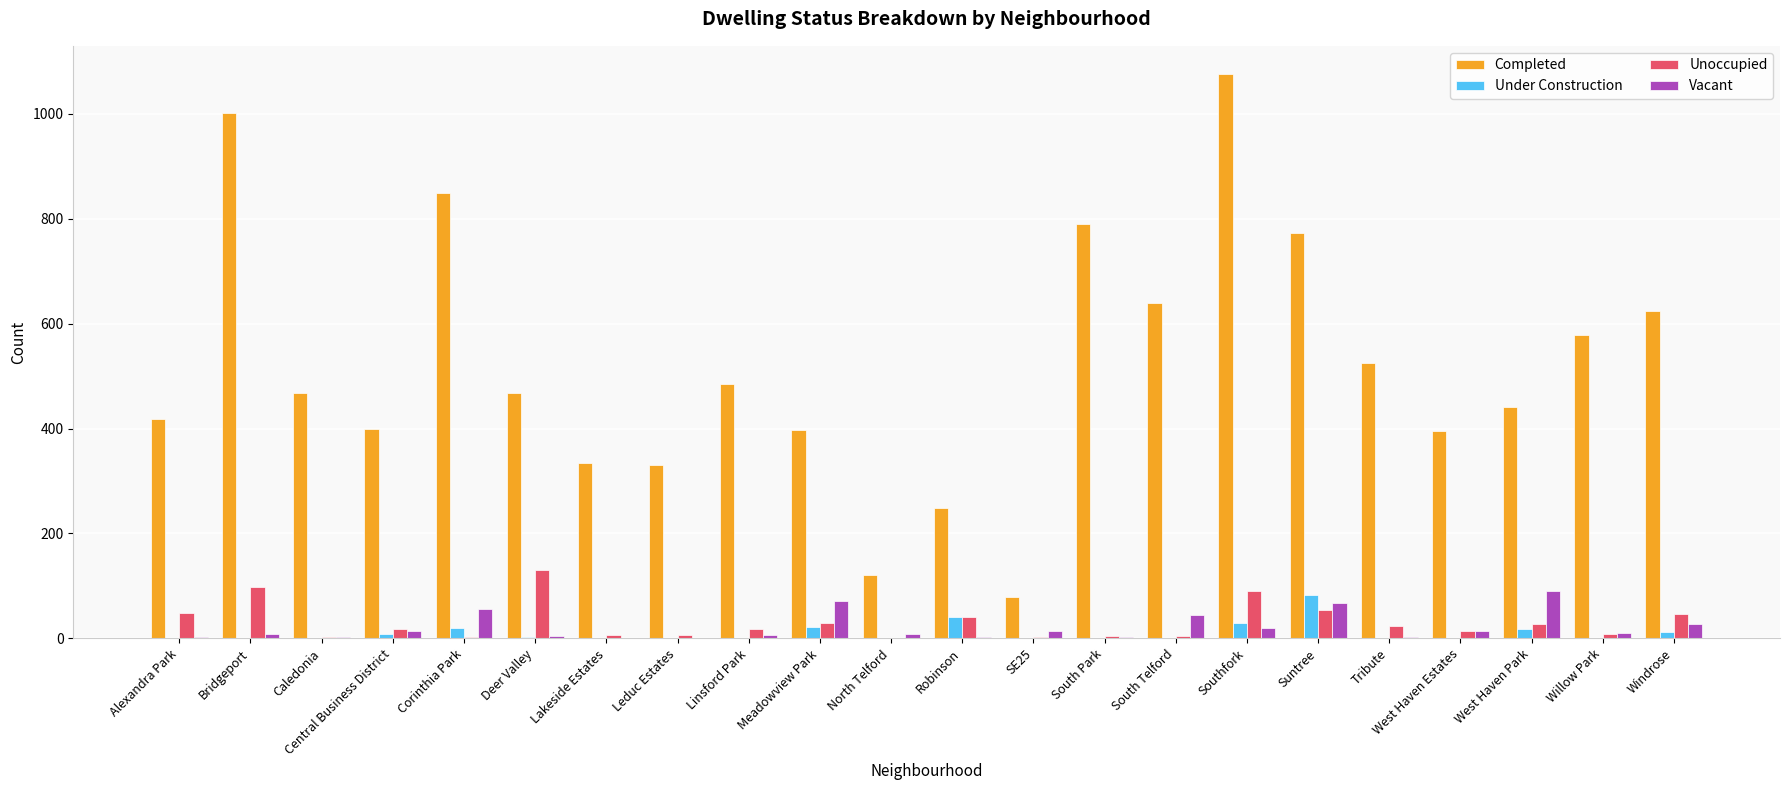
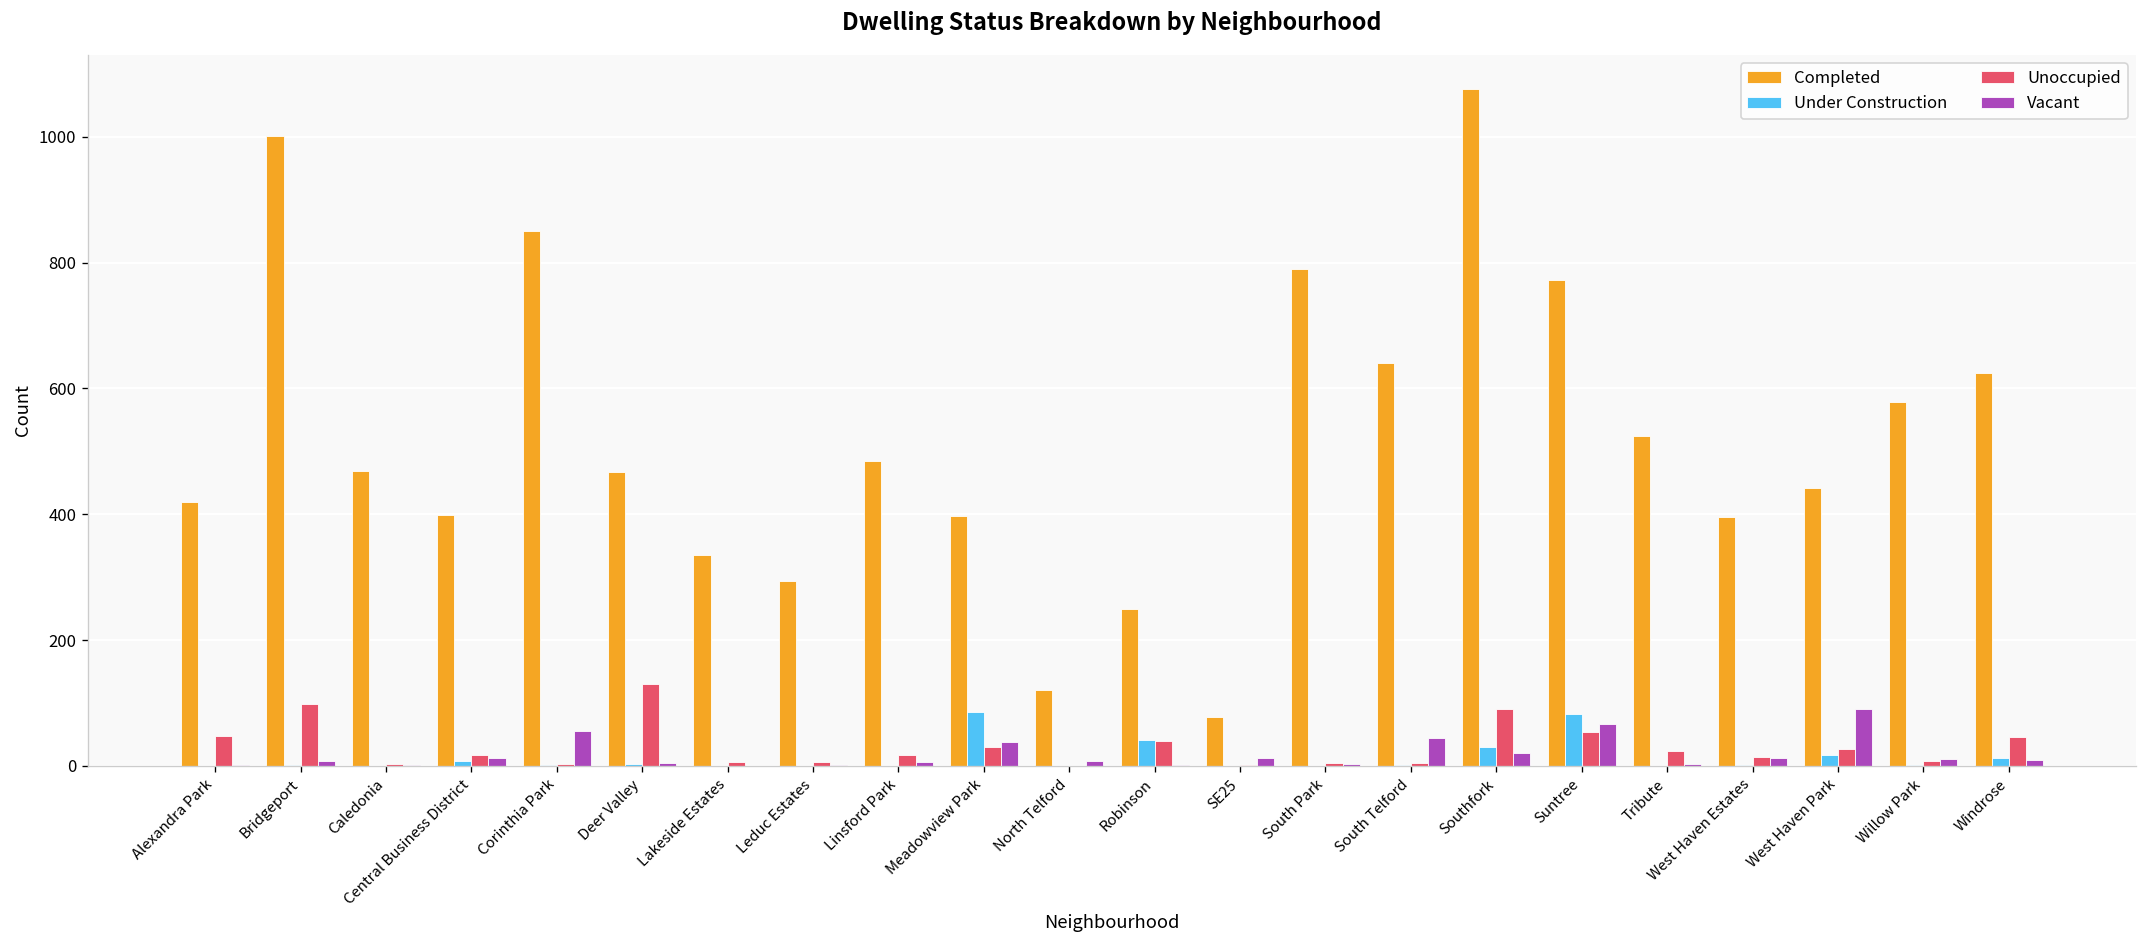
Under Construction, Corinthia Park: 20 -> 0
Completed, Leduc Estates: 330 -> 290
Under Construction, Meadowview Park: 20 -> 90
Vacant, Meadowview Park: 70 -> 40
Vacant, Windrose: 30 -> 10
